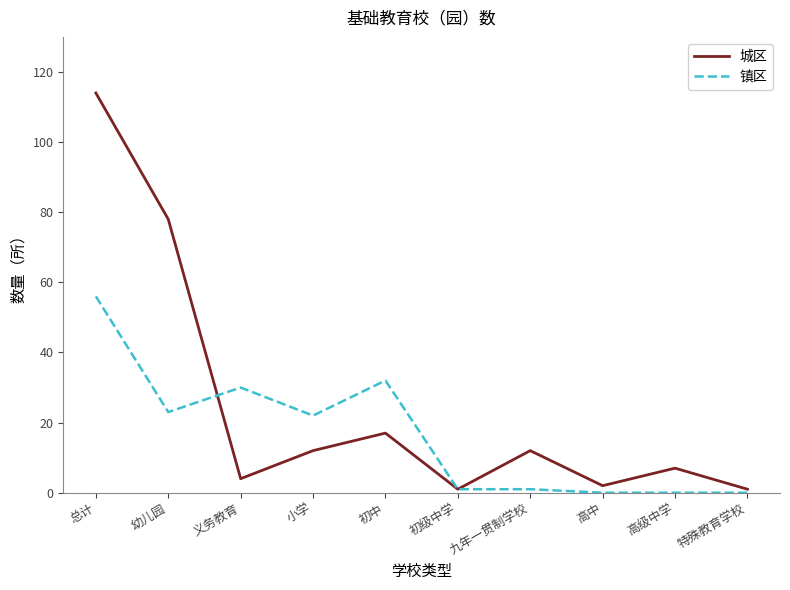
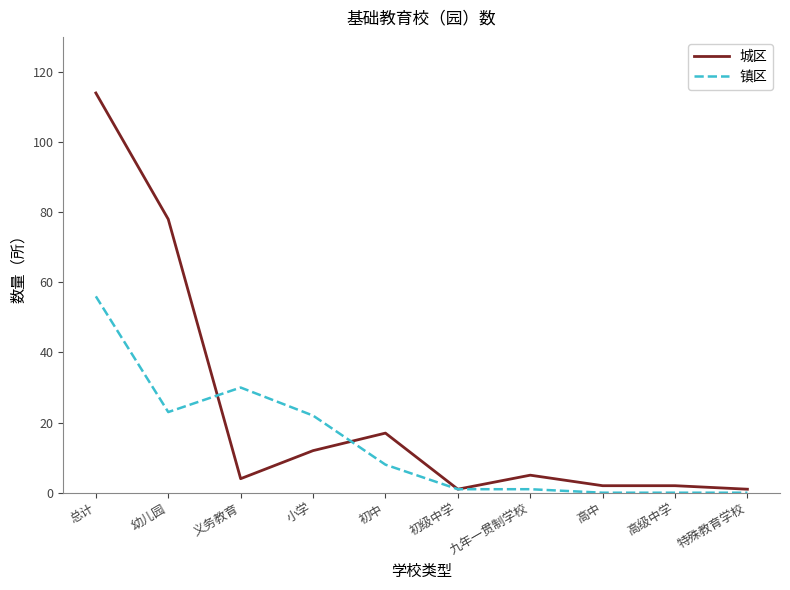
镇区, 初中: 32 -> 8
城区, 九年一贯制学校: 12 -> 5
城区, 高级中学: 7 -> 2
